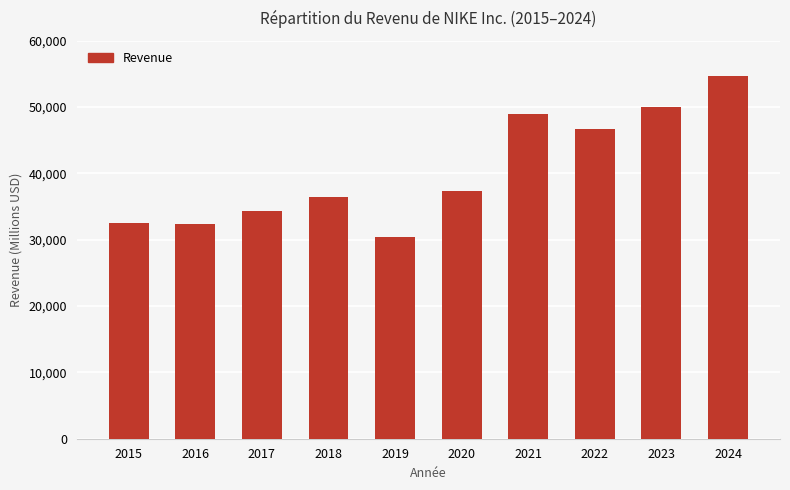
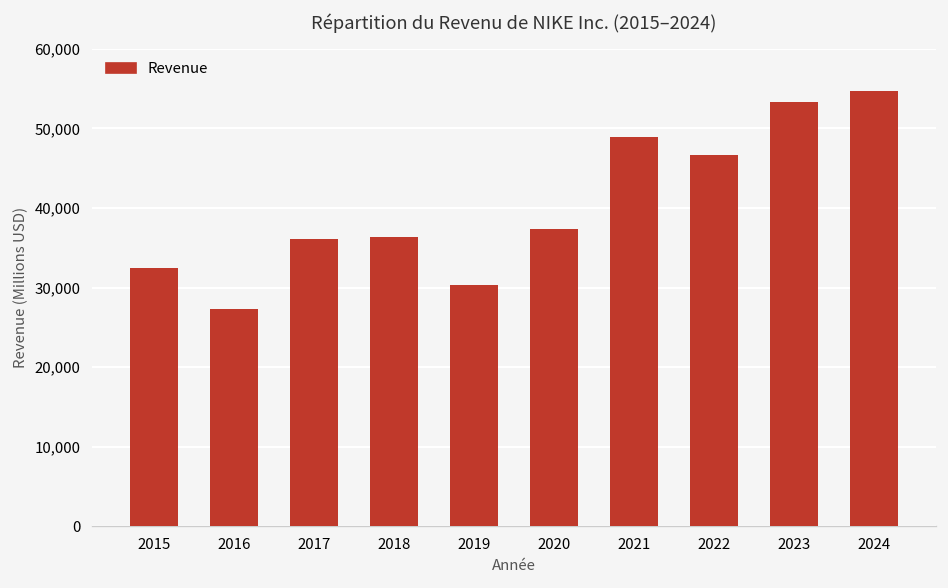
2016: 32,000 -> 27,000
2017: 34,000 -> 36,000
2023: 50,000 -> 53,000
